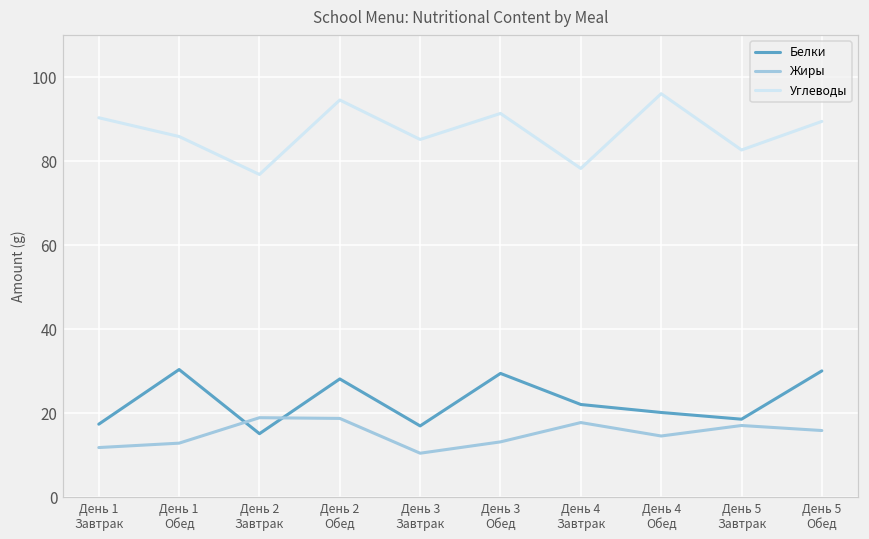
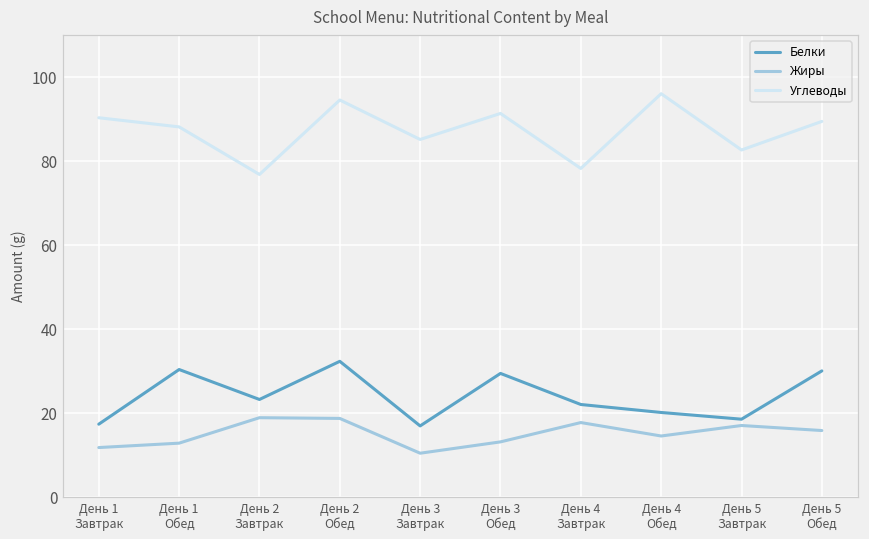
Углеводы, День 1 Обед: 86 -> 88
Белки, День 2 Завтрак: 15 -> 23
Белки, День 2 Обед: 28 -> 32
